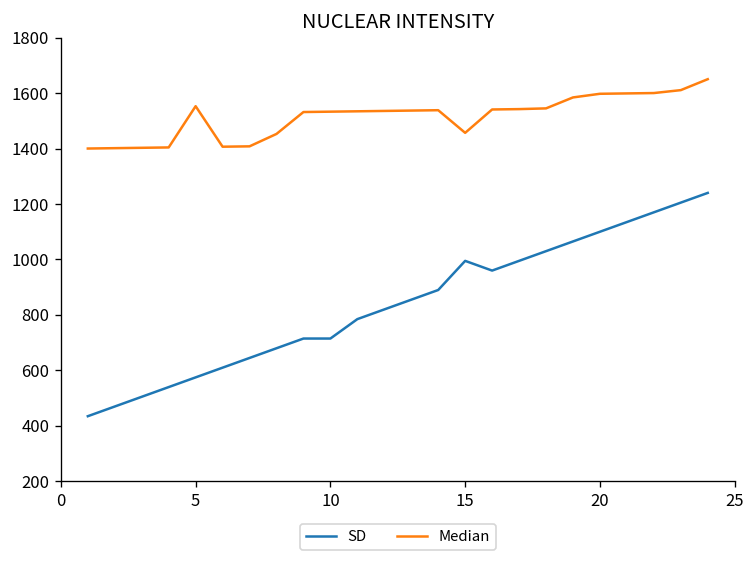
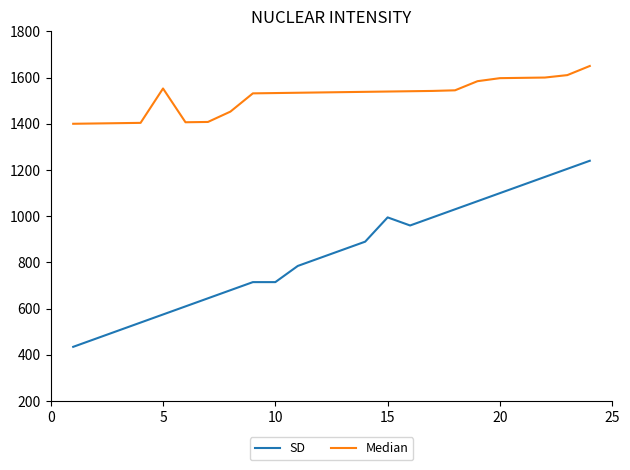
Median, 15: 1460 -> 1540
